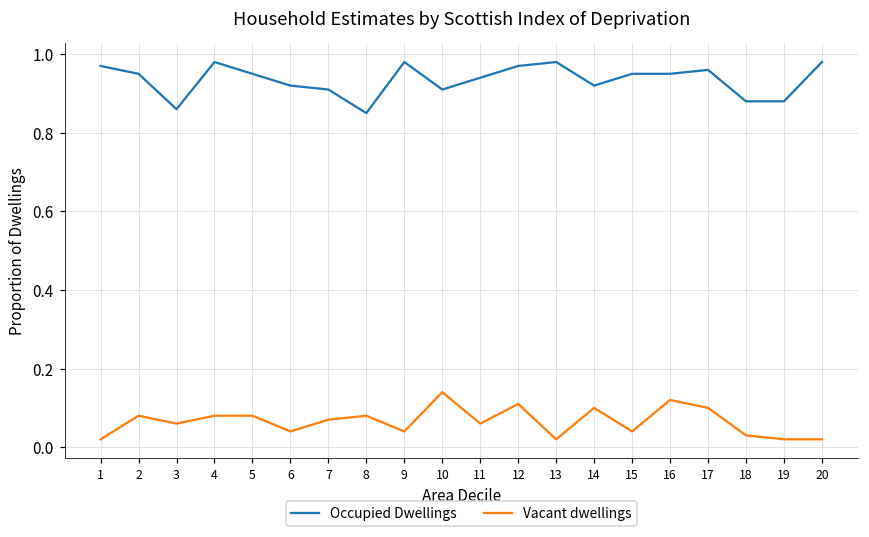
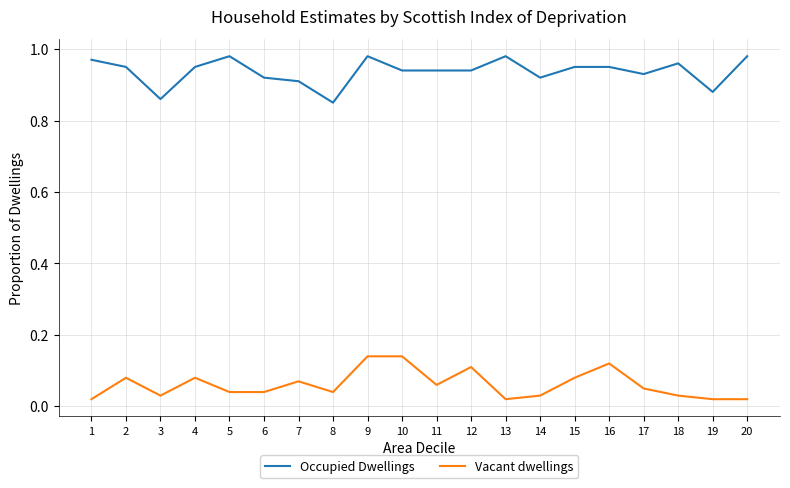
Vacant dwellings, 3: 0.06 -> 0.03
Occupied Dwellings, 4: 0.98 -> 0.95
Occupied Dwellings, 5: 0.95 -> 0.98
Vacant dwellings, 5: 0.08 -> 0.04
Vacant dwellings, 8: 0.08 -> 0.04
Vacant dwellings, 9: 0.04 -> 0.14
Occupied Dwellings, 10: 0.91 -> 0.94
Occupied Dwellings, 12: 0.97 -> 0.94
Vacant dwellings, 14: 0.10 -> 0.03
Vacant dwellings, 15: 0.04 -> 0.08
Occupied Dwellings, 17: 0.96 -> 0.93
Vacant dwellings, 17: 0.10 -> 0.05
Occupied Dwellings, 18: 0.88 -> 0.96
